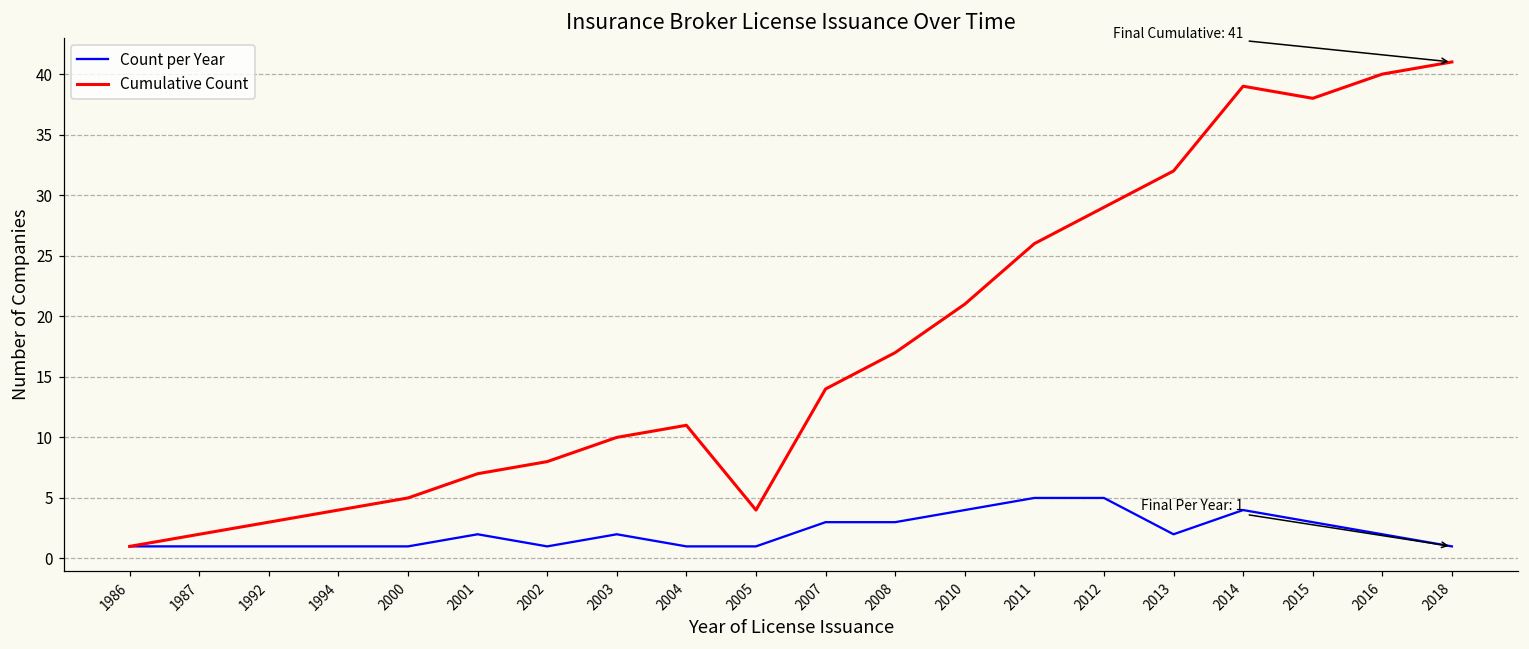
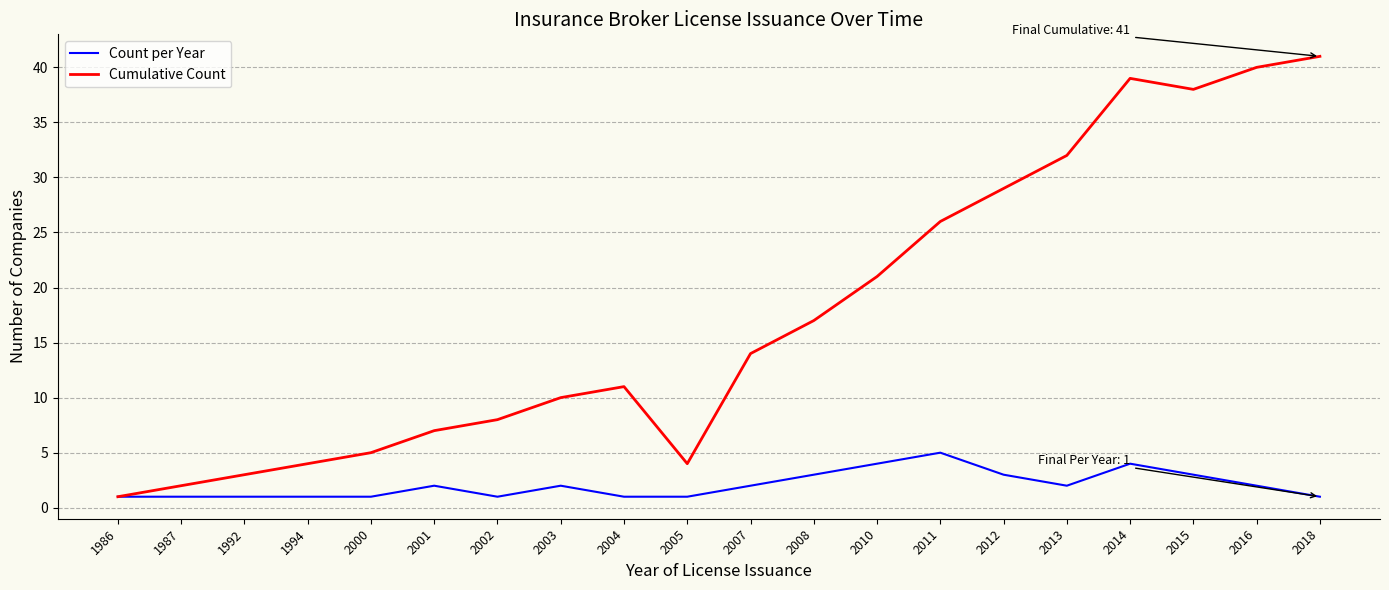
Count per Year, 2007: 3 -> 2
Count per Year, 2012: 5 -> 3
